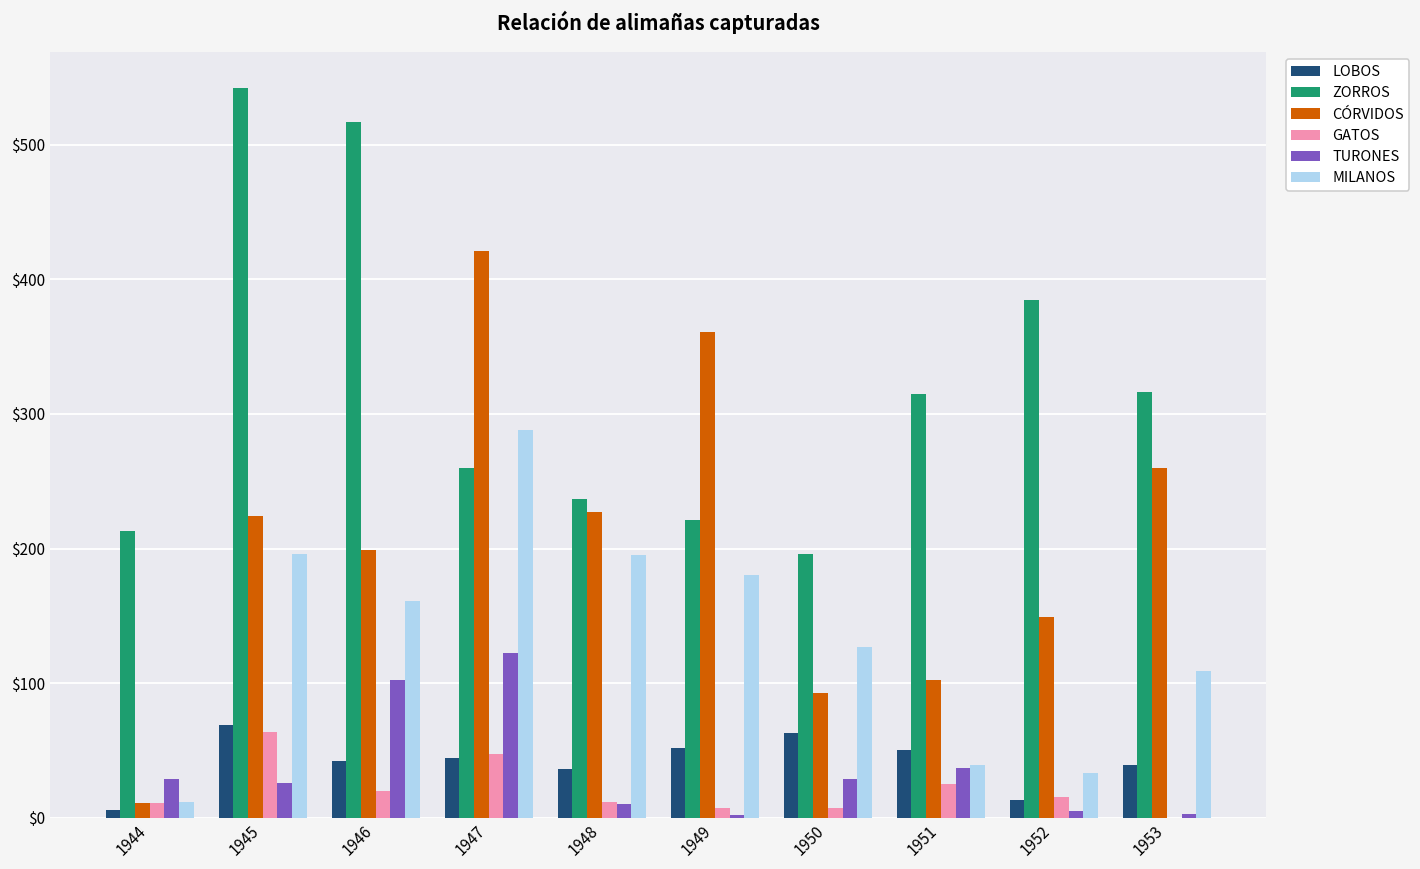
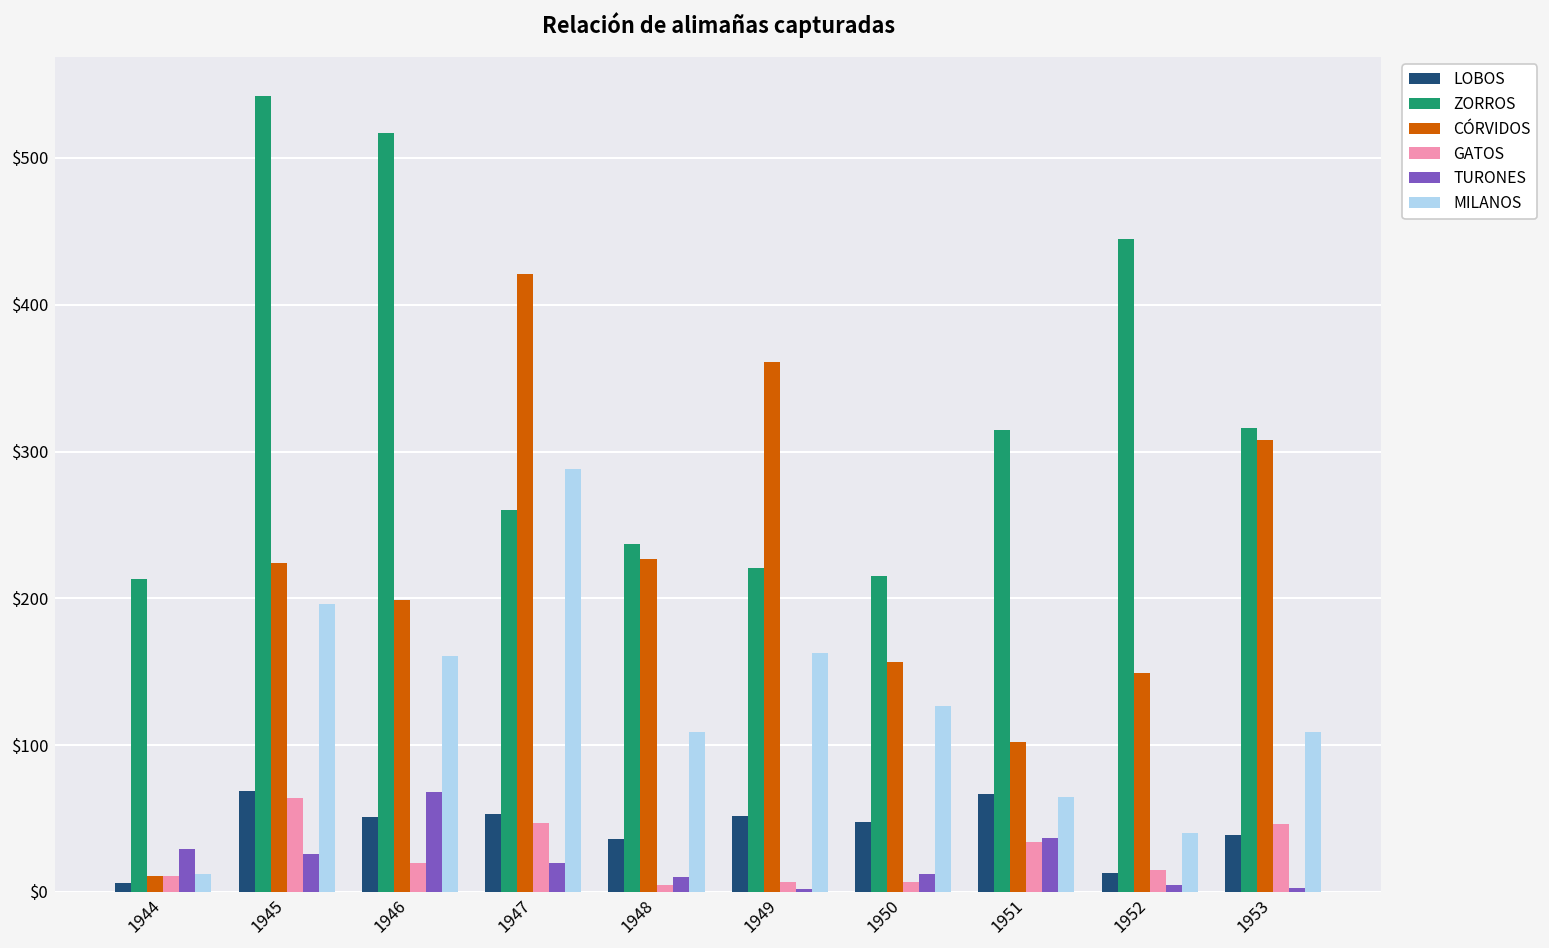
LOBOS, 1946: $42 -> $51
TURONES, 1946: $102 -> $68
LOBOS, 1947: $44 -> $53
TURONES, 1947: $122 -> $20
GATOS, 1948: $12 -> $5
MILANOS, 1948: $195 -> $109
MILANOS, 1949: $180 -> $163
LOBOS, 1950: $63 -> $48
ZORROS, 1950: $196 -> $215
CÓRVIDOS, 1950: $93 -> $157
TURONES, 1950: $29 -> $12
LOBOS, 1951: $50 -> $67
GATOS, 1951: $25 -> $34
MILANOS, 1951: $39 -> $65
ZORROS, 1952: $385 -> $445
MILANOS, 1952: $33 -> $40
CÓRVIDOS, 1953: $260 -> $308
GATOS, 1953: $0 -> $46
